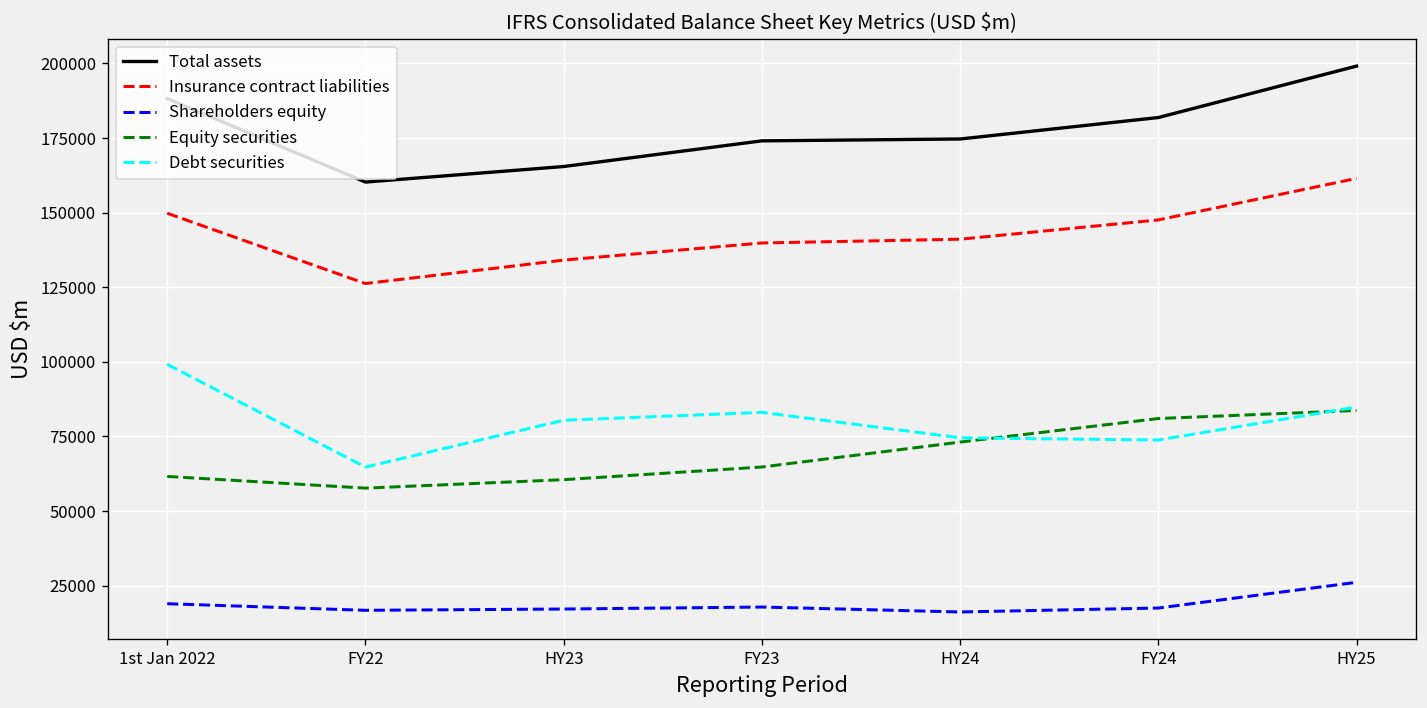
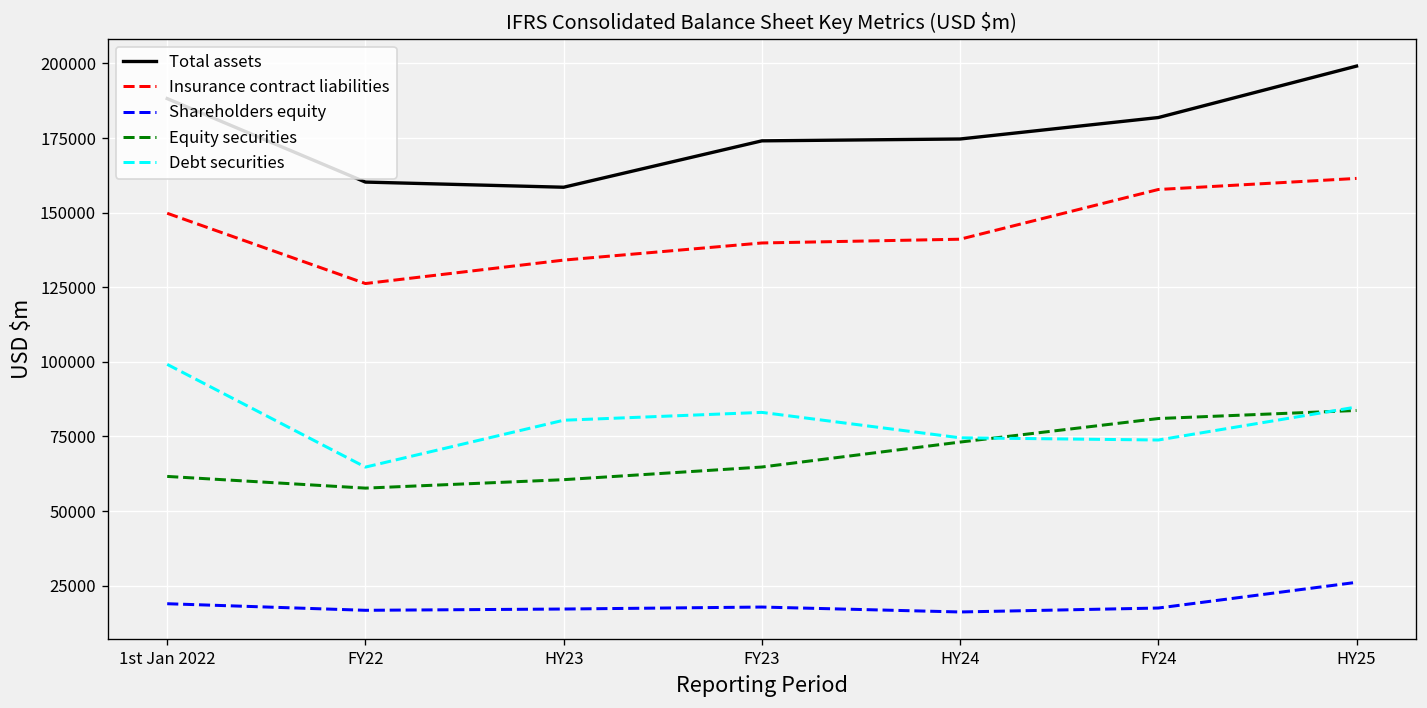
Total assets, HY23: 165000 -> 159000
Insurance contract liabilities, FY24: 148000 -> 158000
